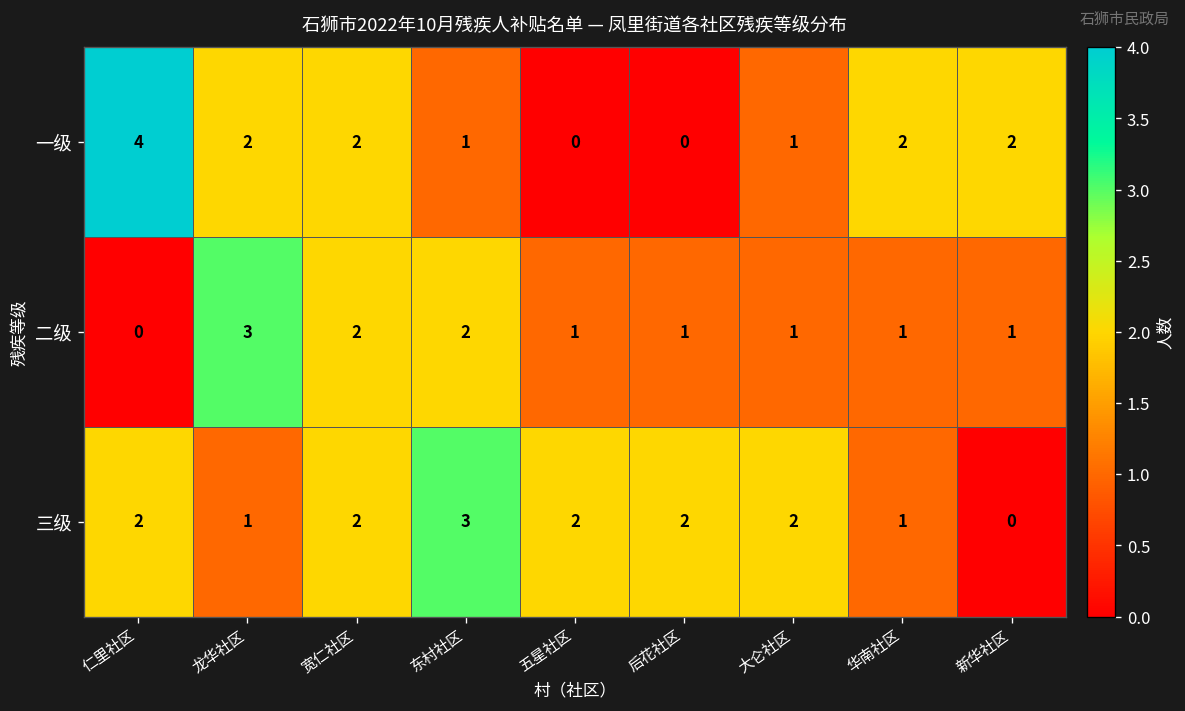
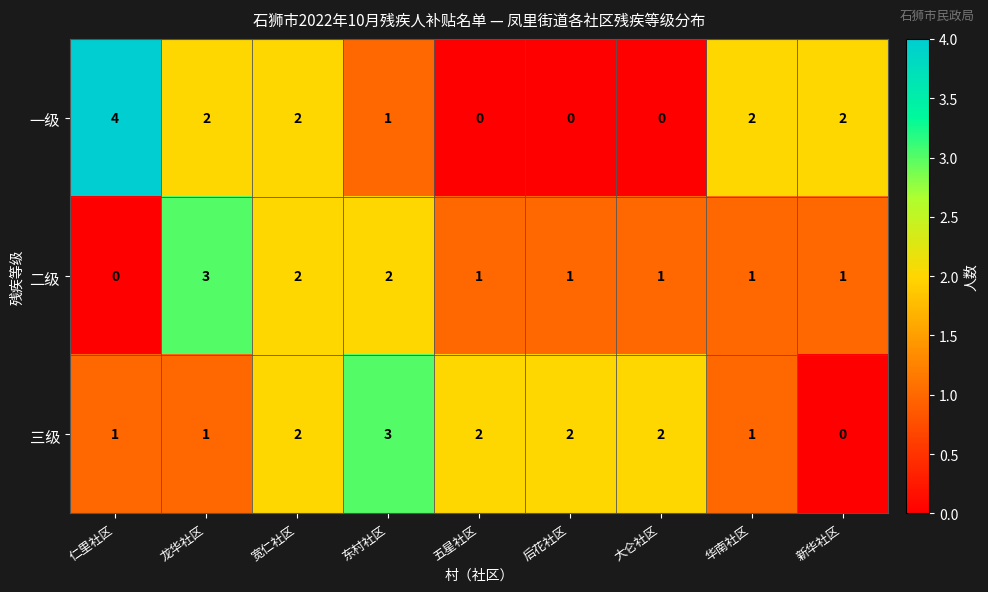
一级, 大仑社区: 1 -> 0
三级, 仁里社区: 2 -> 1
